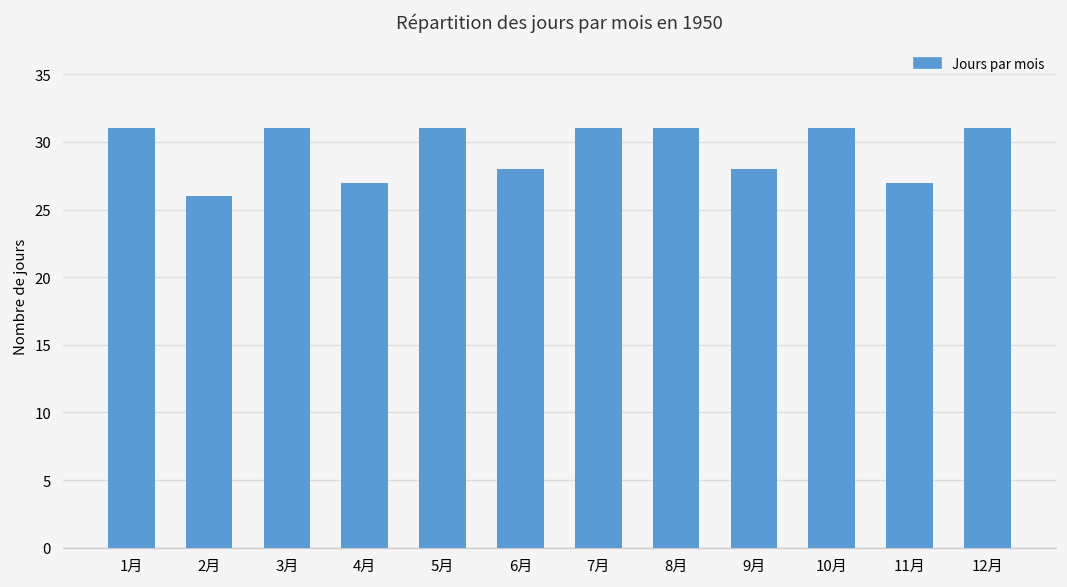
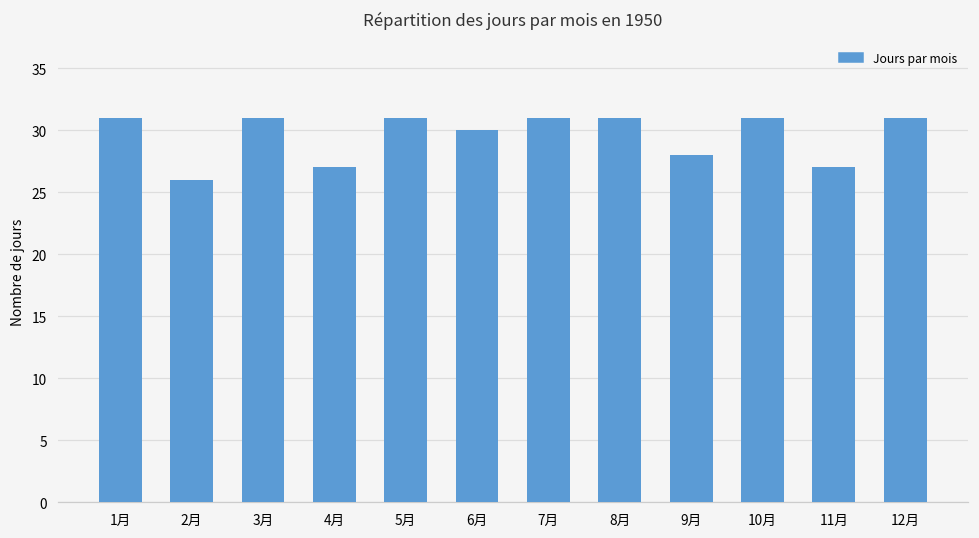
6月: 28 -> 30
